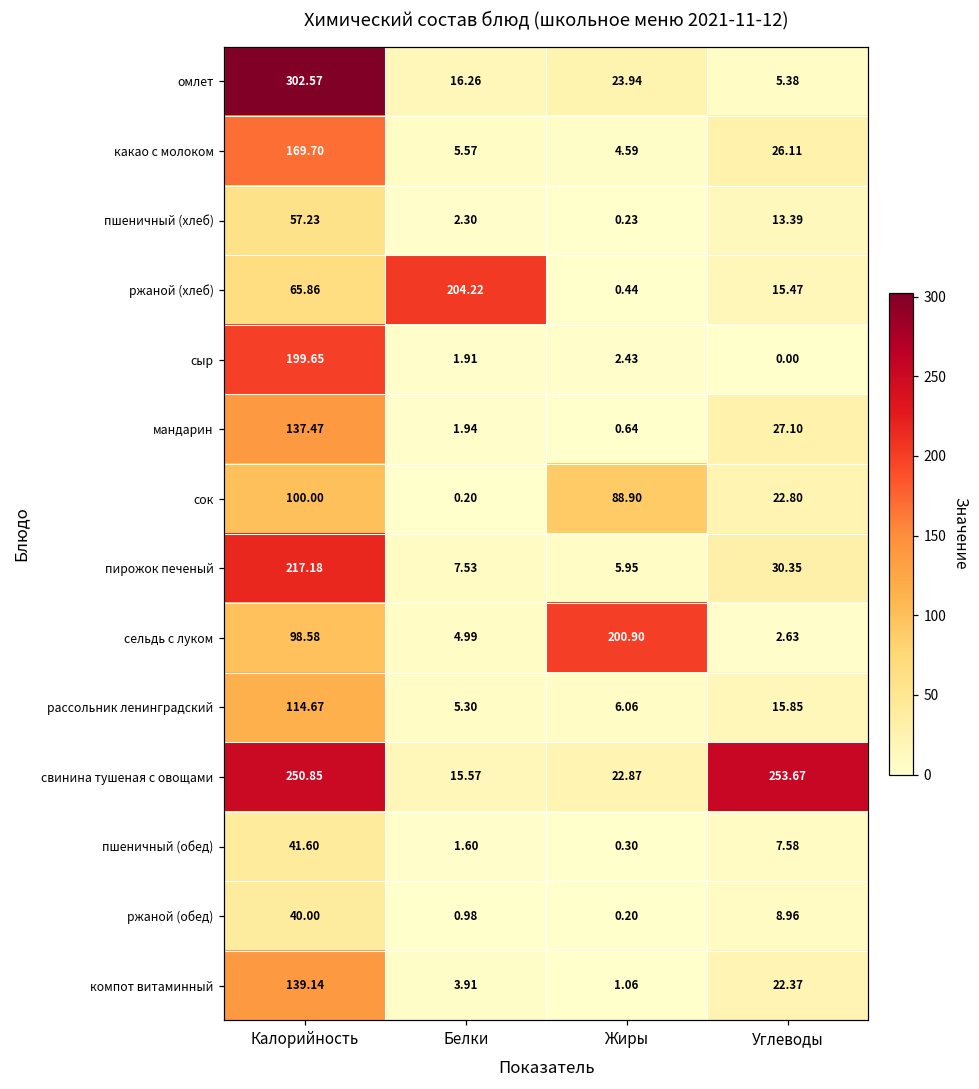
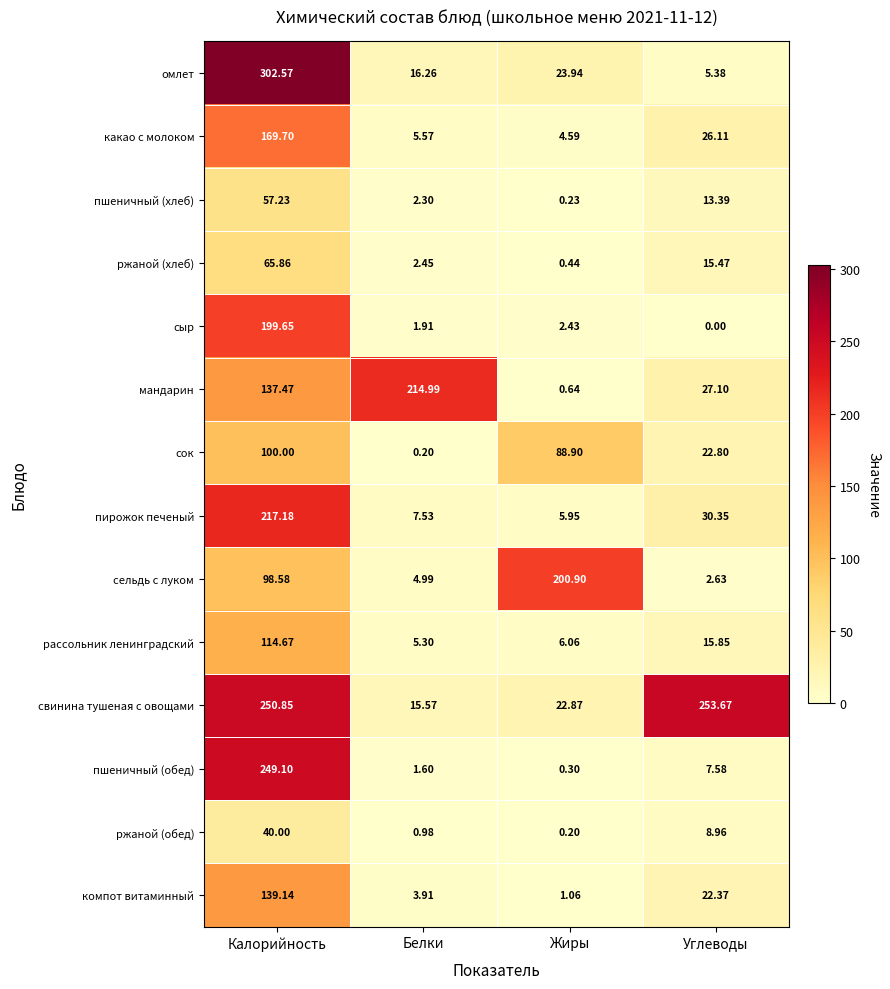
ржаной (хлеб), Белки: 204.22 -> 2.45
мандарин, Белки: 1.94 -> 214.99
пшеничный (обед), Калорийность: 41.60 -> 249.10
